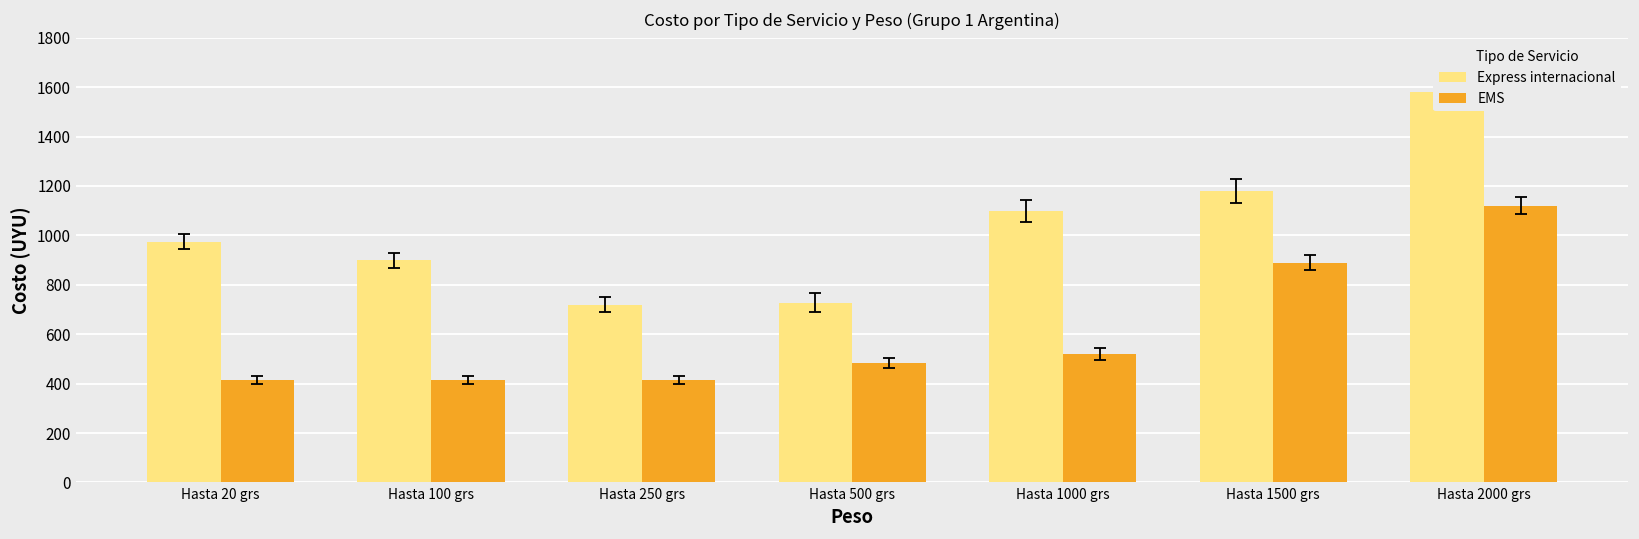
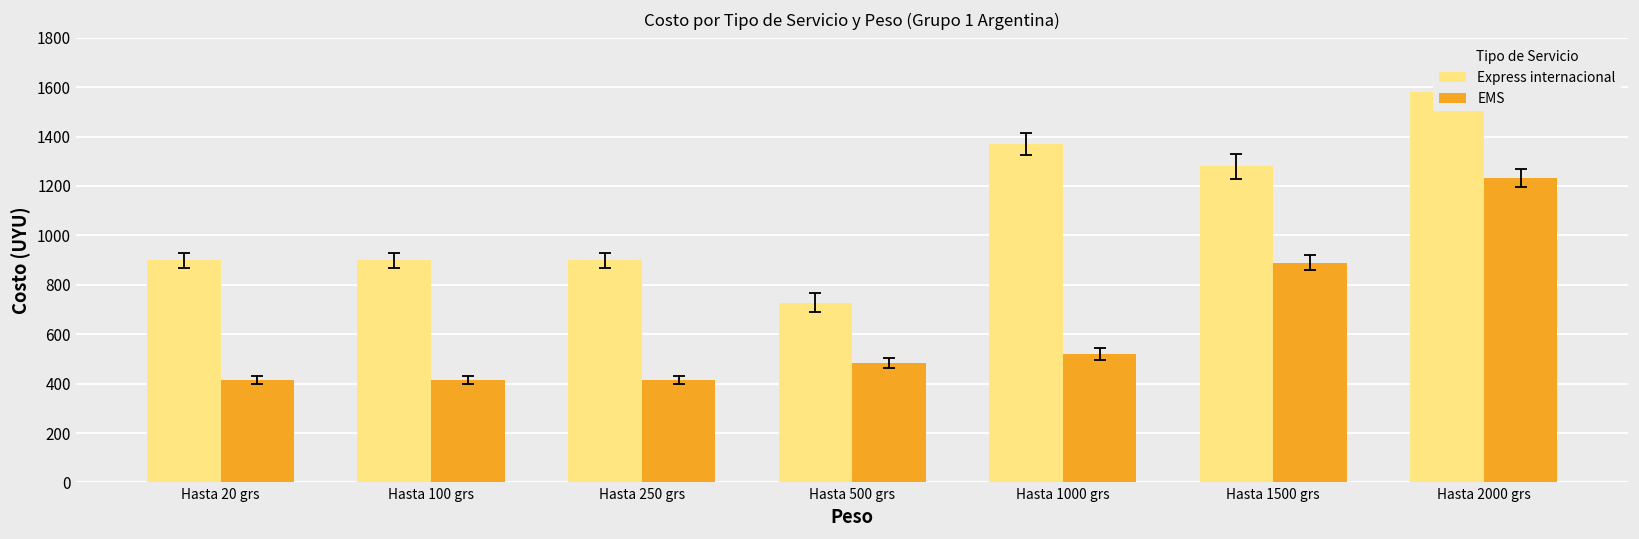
Express internacional, Hasta 20 grs: 980 -> 900
Express internacional, Hasta 250 grs: 720 -> 900
Express internacional, Hasta 1000 grs: 1100 -> 1370
Express internacional, Hasta 1500 grs: 1180 -> 1280
EMS, Hasta 2000 grs: 1120 -> 1230
